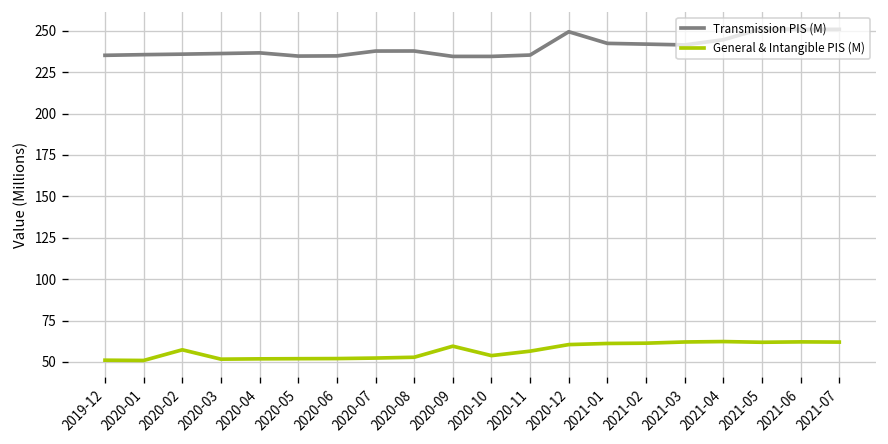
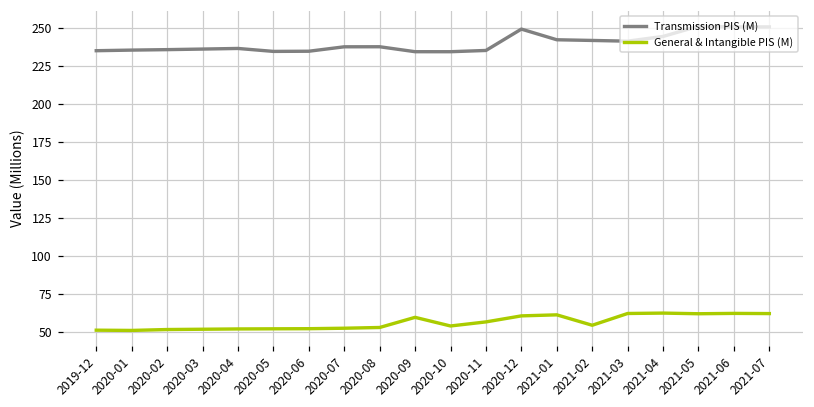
General & Intangible PIS (M), 2020-02: 57 -> 51
General & Intangible PIS (M), 2021-02: 61 -> 54
